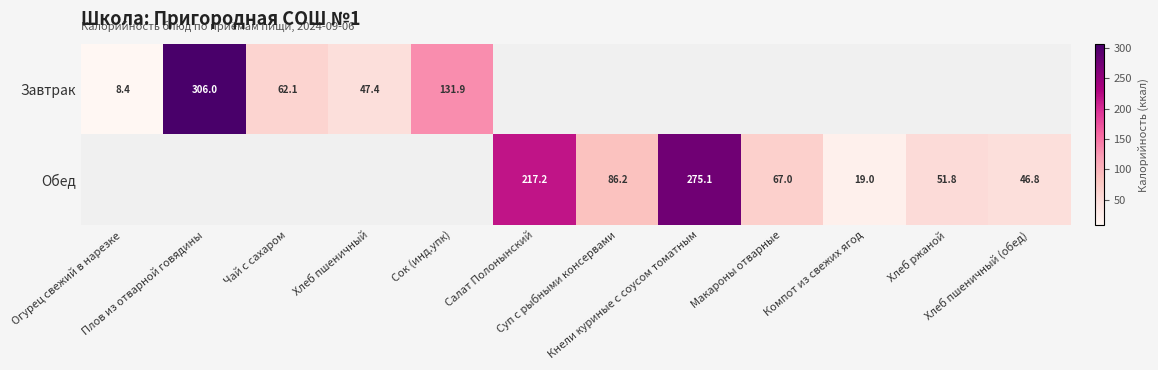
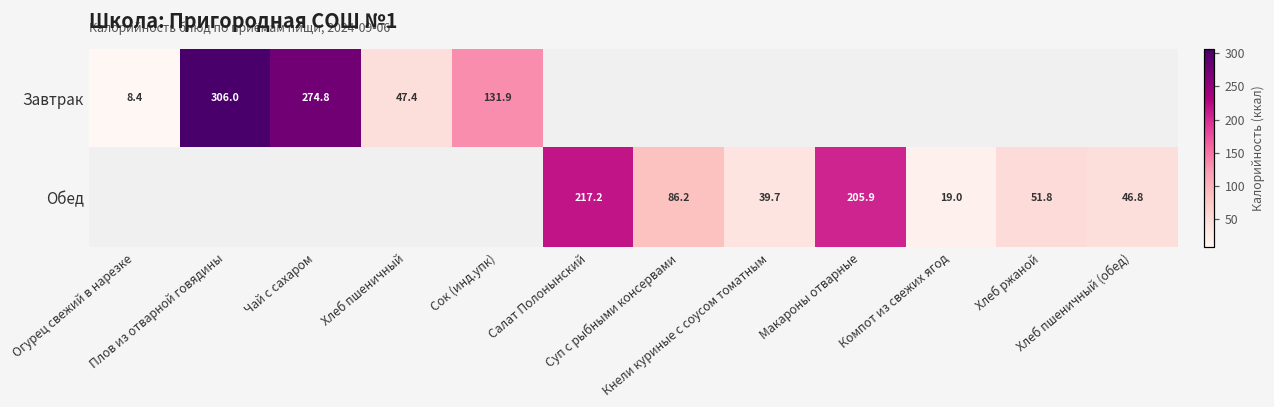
Завтрак, Чай с сахаром: 62.1 -> 274.8
Обед, Кнели куриные с соусом томатным: 275.1 -> 39.7
Обед, Макароны отварные: 67.0 -> 205.9
